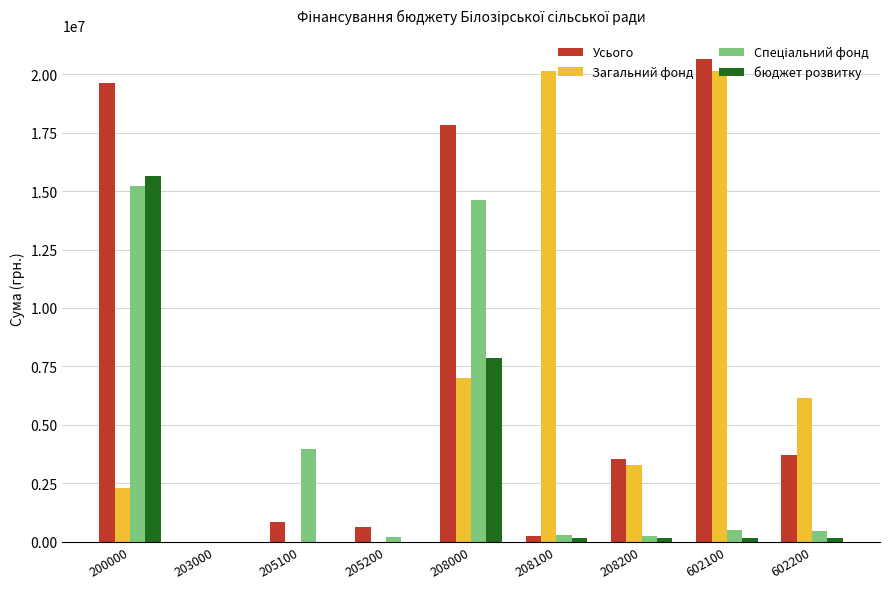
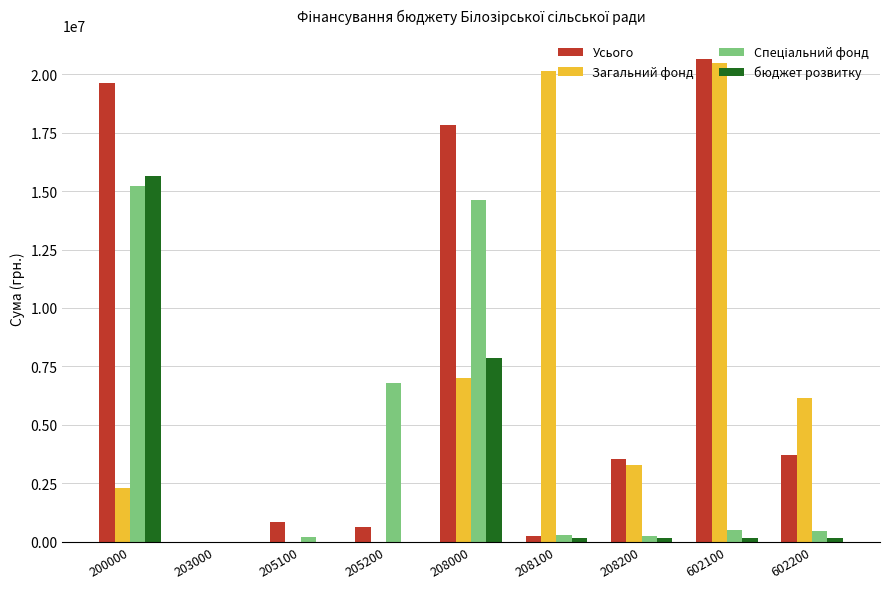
Спеціальний фонд, 205100: 4000000 -> 200000
Спеціальний фонд, 205200: 200000 -> 6800000
Загальний фонд, 602100: 20100000 -> 20500000
